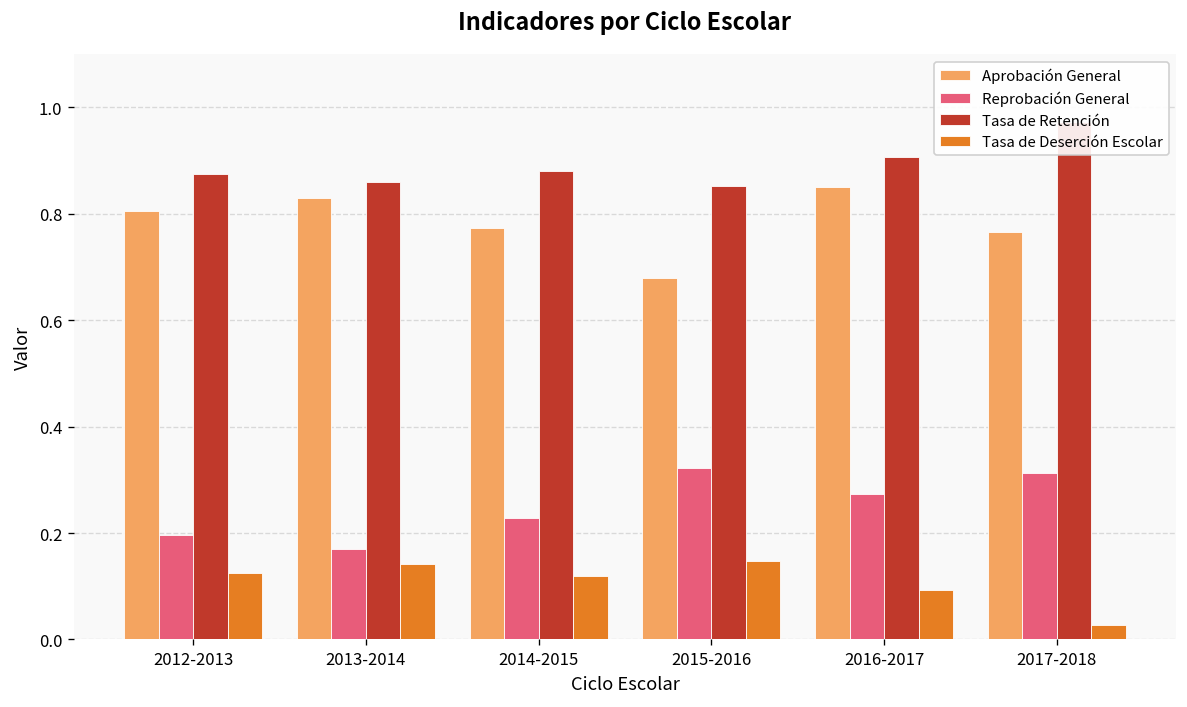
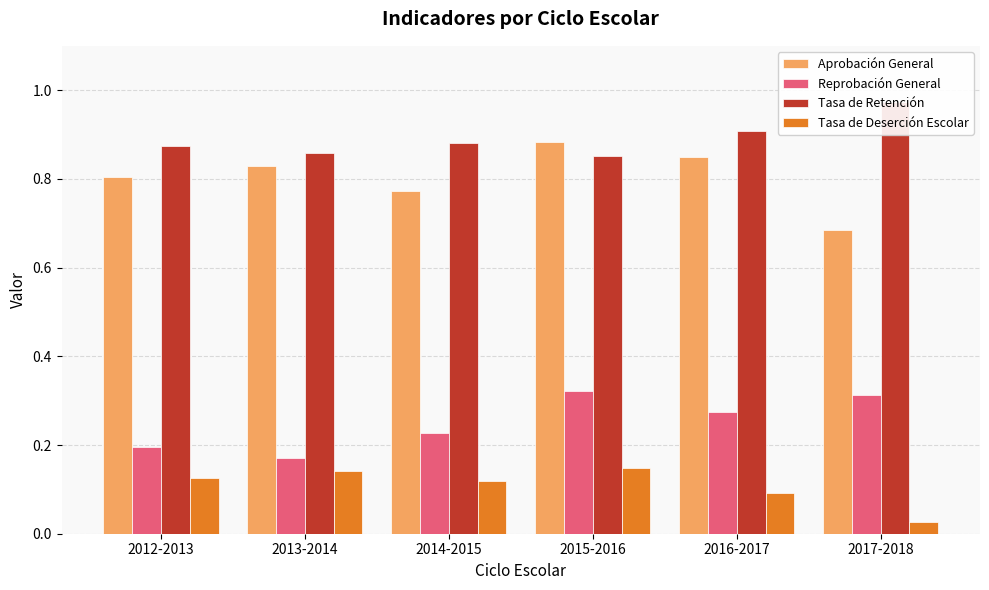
Aprobación General, 2015-2016: 0.68 -> 0.88
Aprobación General, 2017-2018: 0.77 -> 0.68
